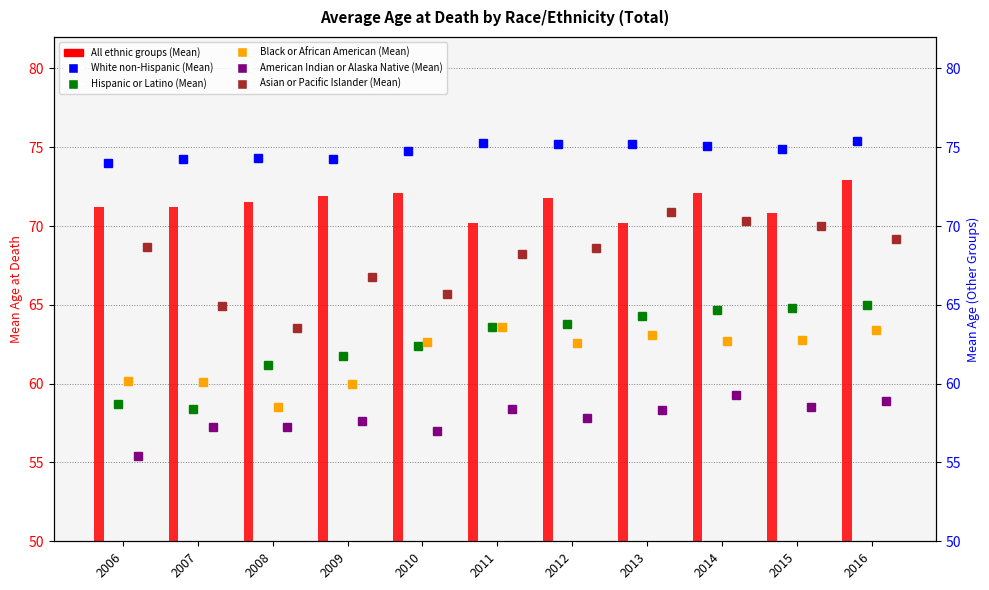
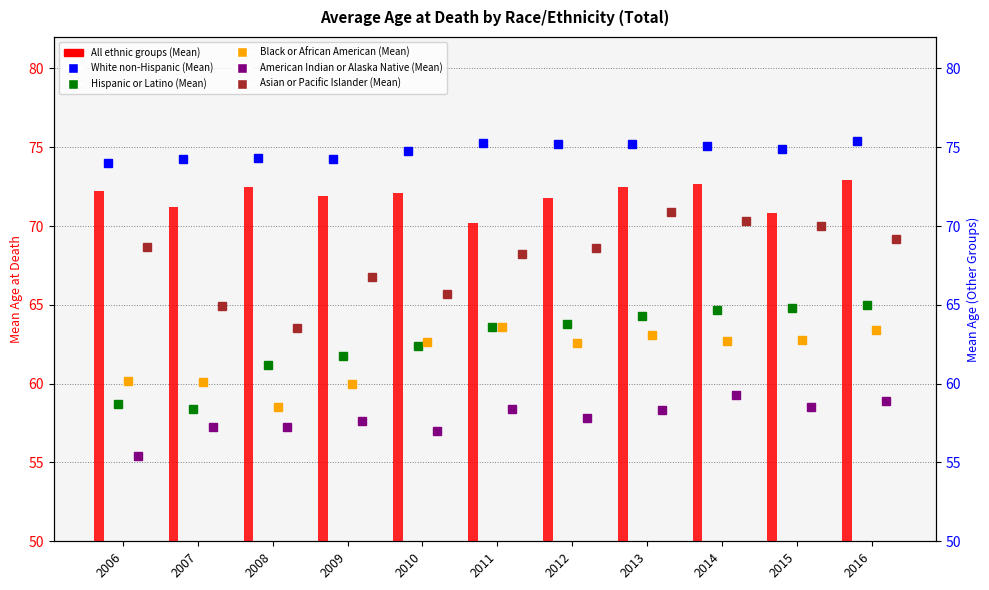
All ethnic groups (Mean), 2006: 71.2 -> 72.2
All ethnic groups (Mean), 2008: 71.5 -> 72.5
All ethnic groups (Mean), 2013: 70.2 -> 72.5
All ethnic groups (Mean), 2014: 72.1 -> 72.7
